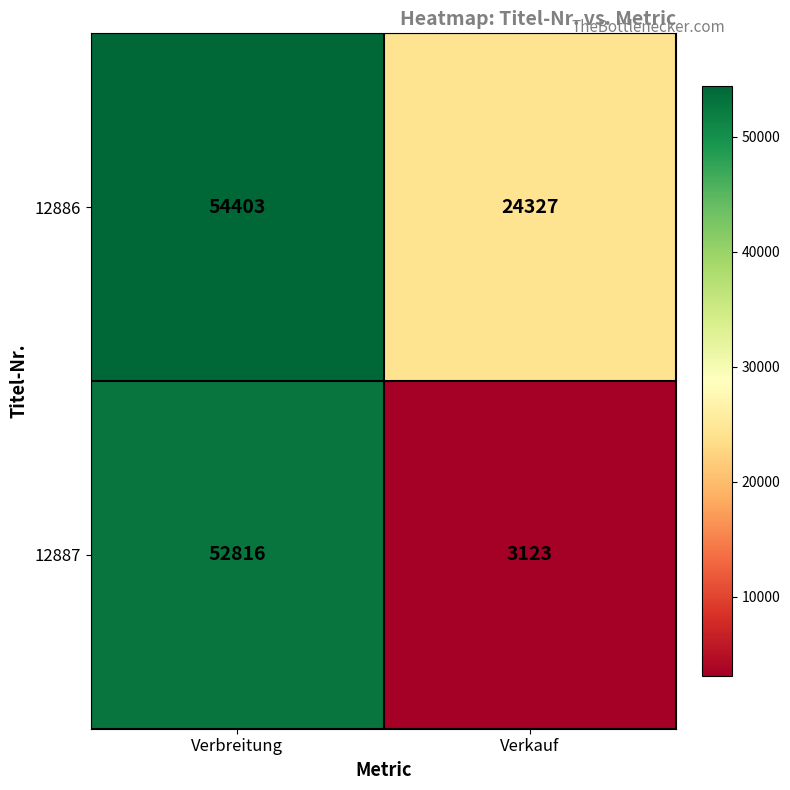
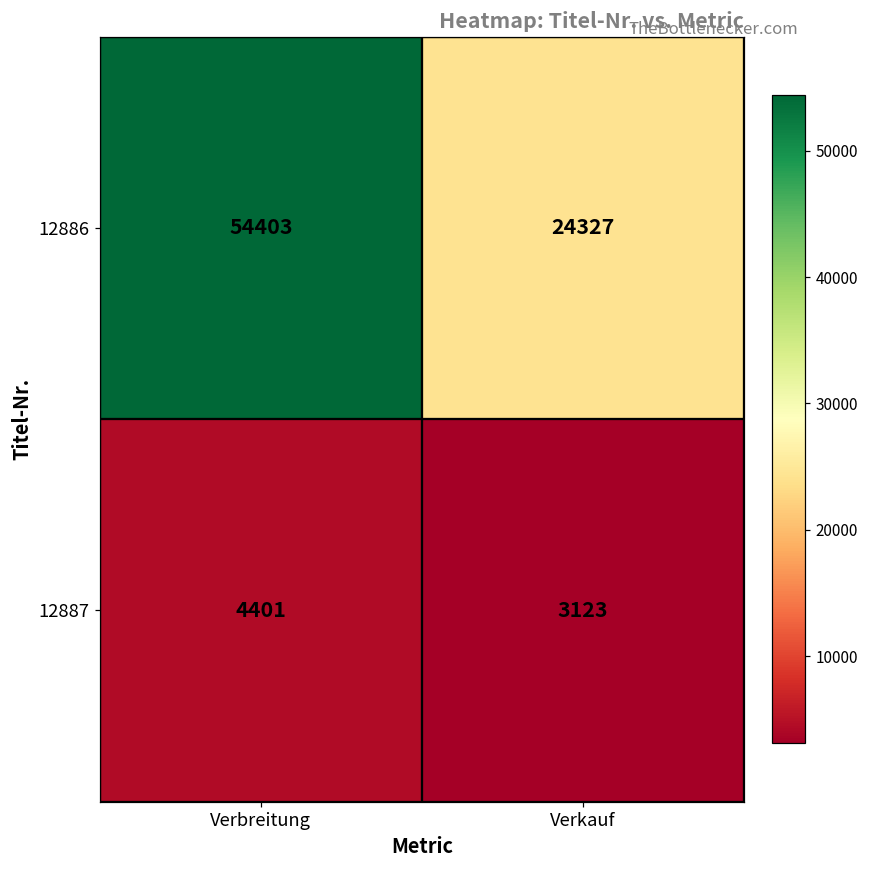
12887, Verbreitung: 52816 -> 4401
